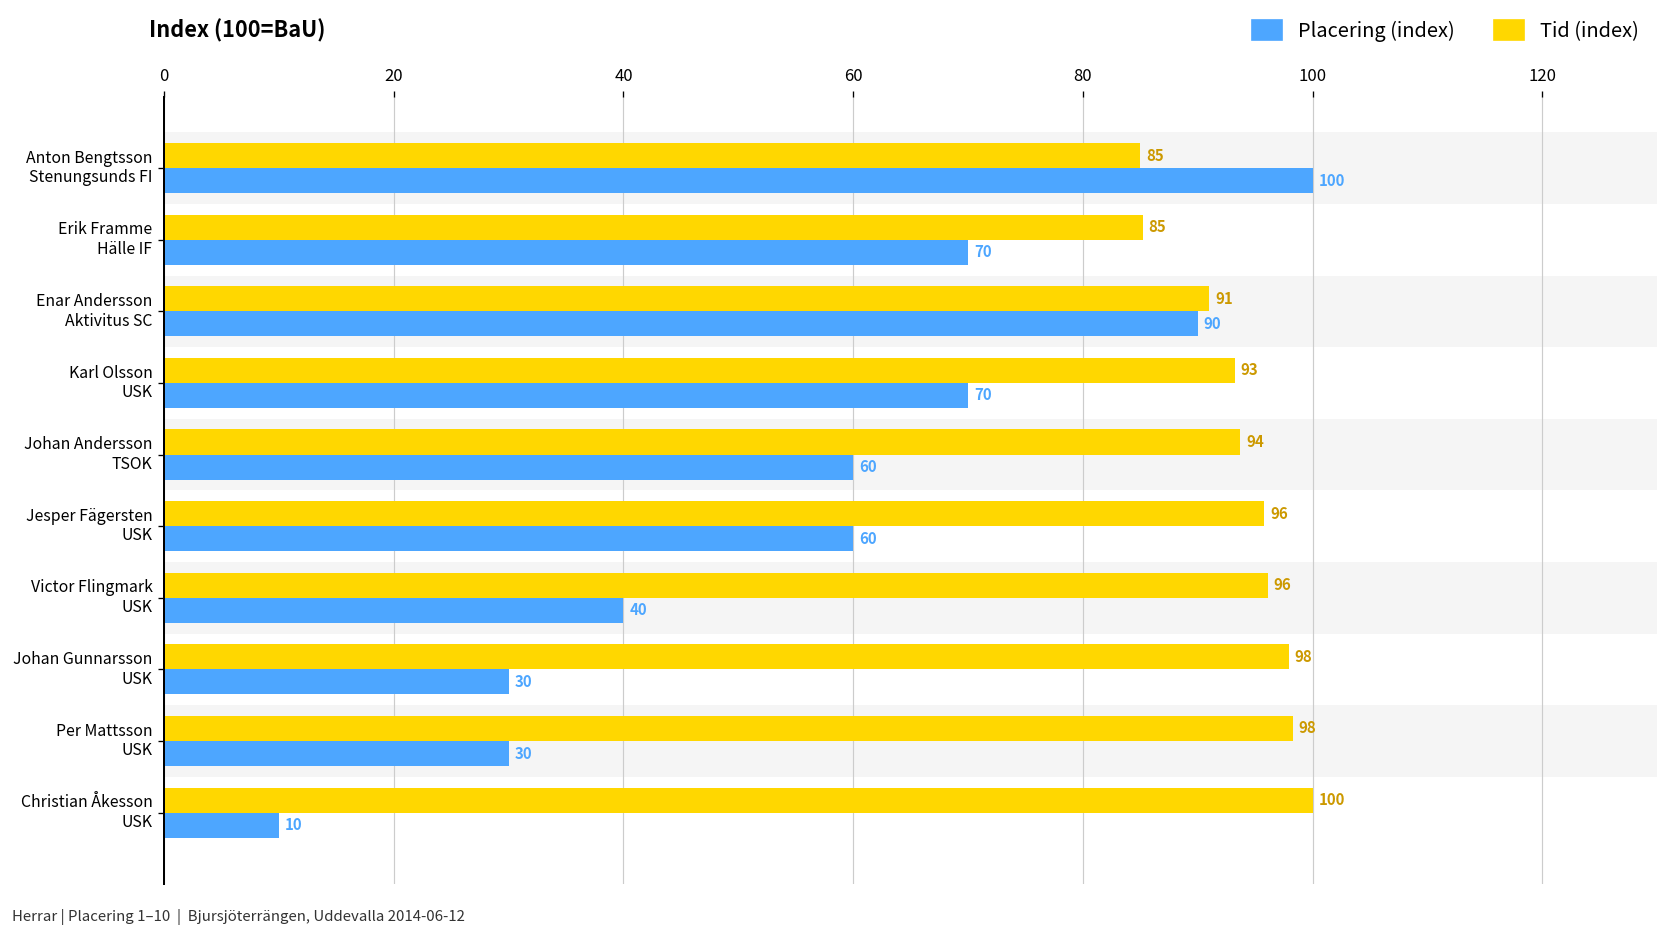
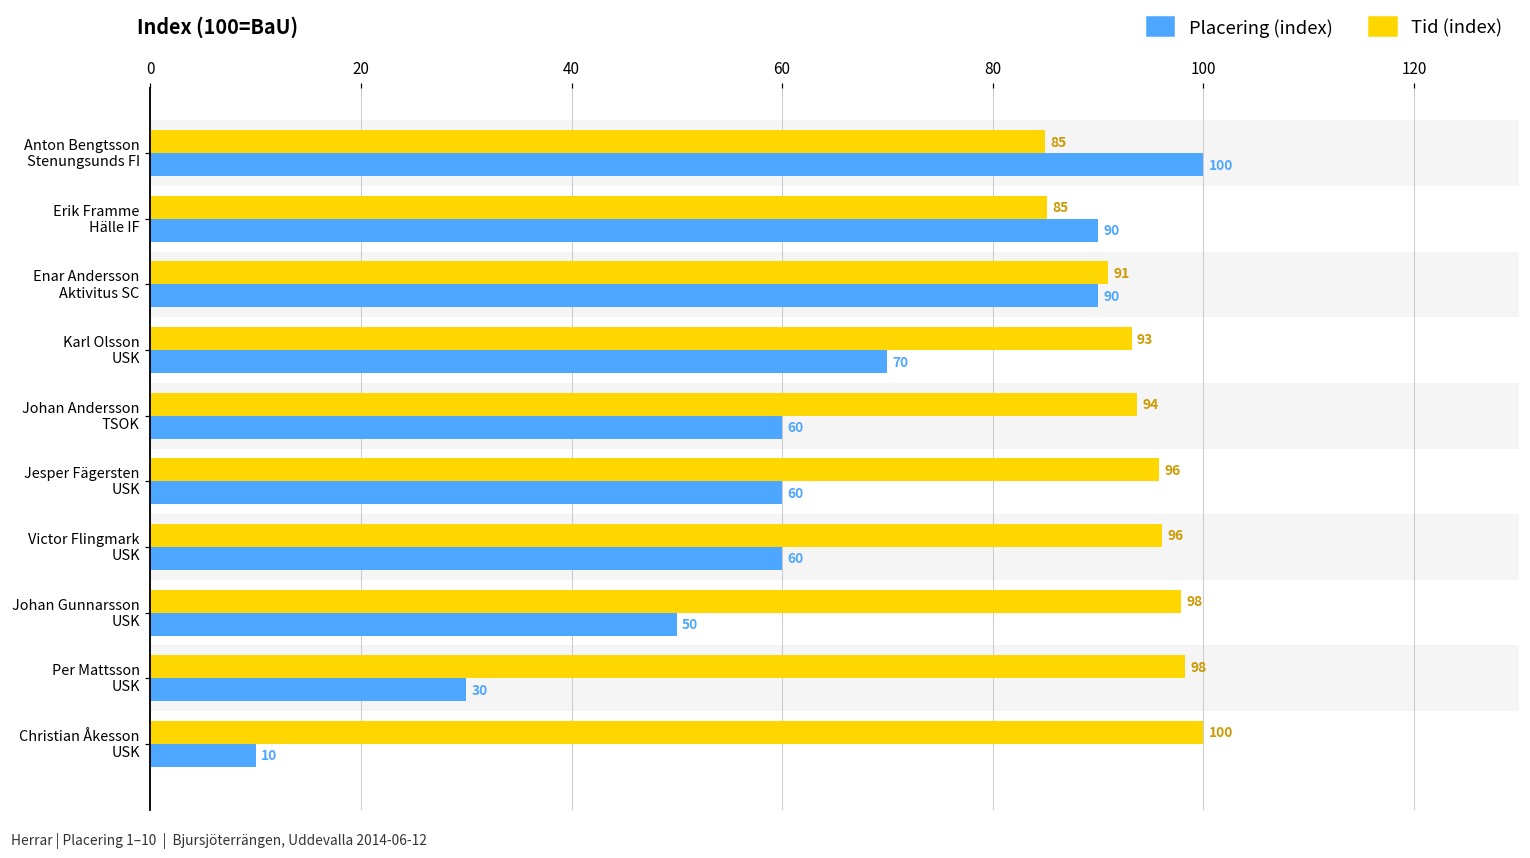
Placering (index), Erik Framme Hälle IF: 70 -> 90
Placering (index), Victor Flingmark USK: 40 -> 60
Placering (index), Johan Gunnarsson USK: 30 -> 50
